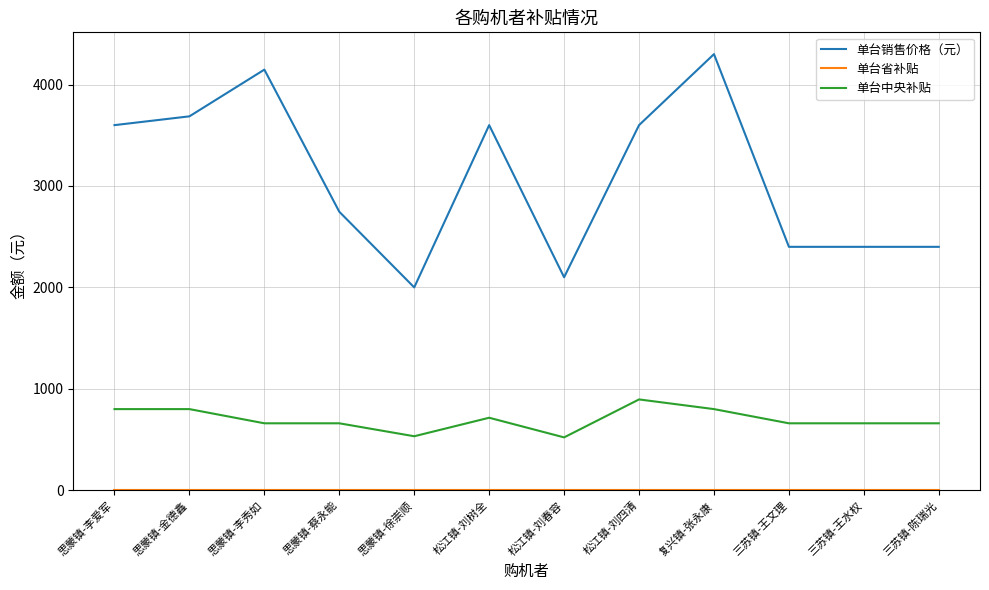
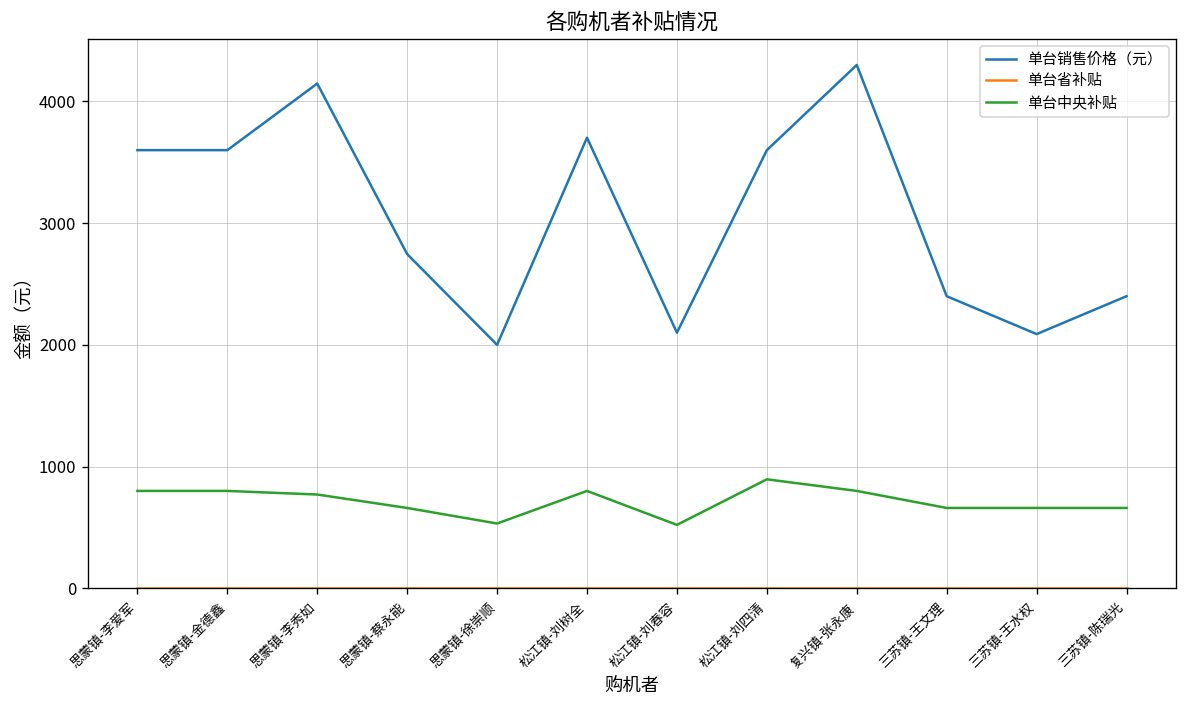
单台销售价格（元）, 思蒙镇-金德鑫: 3690 -> 3600
单台中央补贴, 思蒙镇-李秀如: 660 -> 770
单台销售价格（元）, 松江镇-刘树全: 3600 -> 3700
单台中央补贴, 松江镇-刘树全: 710 -> 800
单台销售价格（元）, 三苏镇-王水权: 2400 -> 2090
